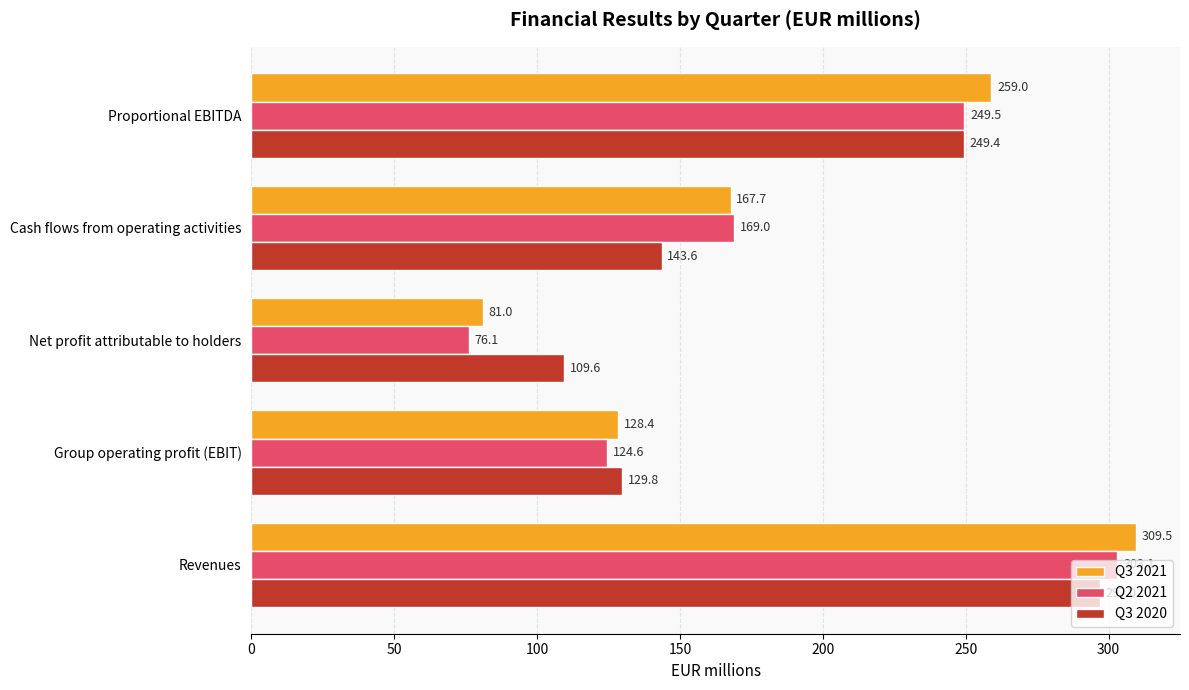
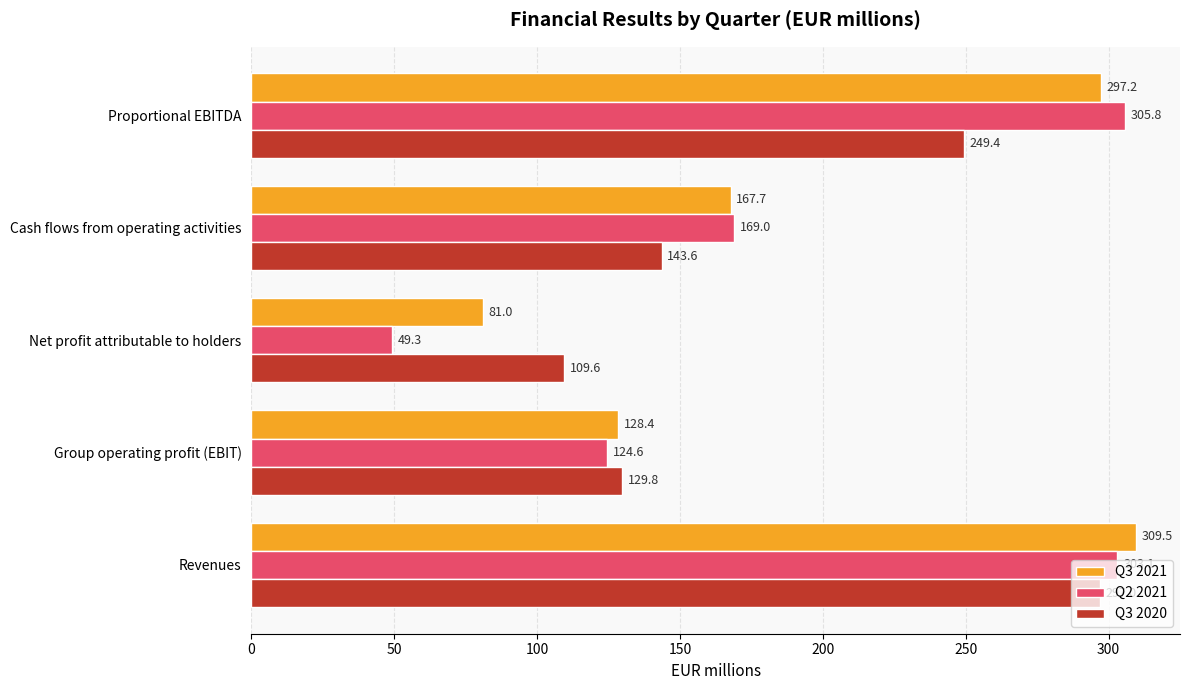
Q3 2021, Proportional EBITDA: 259.0 -> 297.2
Q2 2021, Proportional EBITDA: 249.5 -> 305.8
Q2 2021, Net profit attributable to holders: 76.1 -> 49.3
